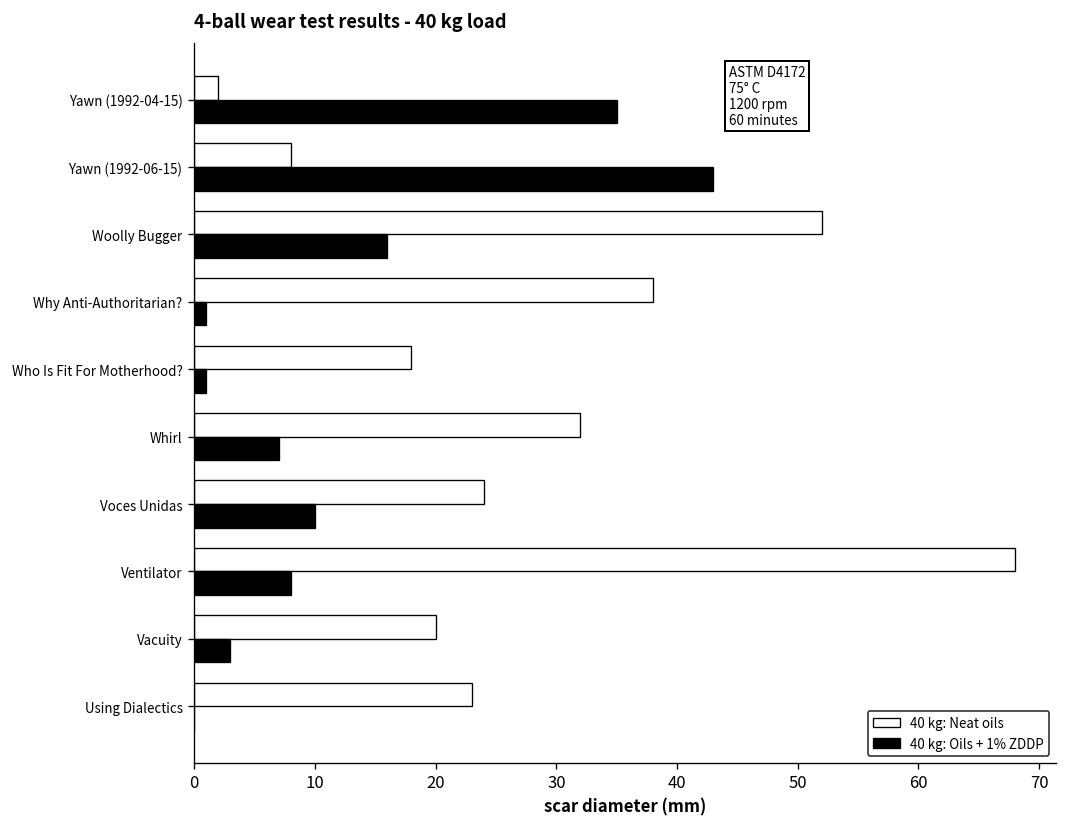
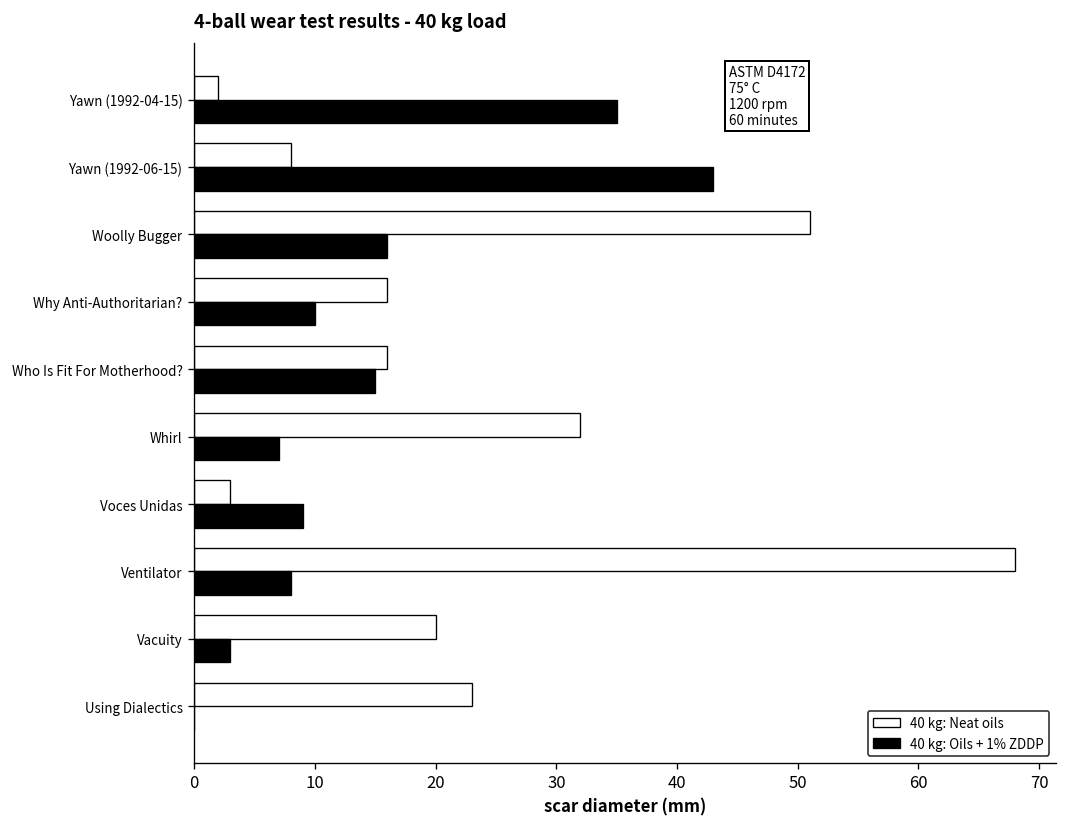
40 kg: Neat oils, Woolly Bugger: 52 -> 51
40 kg: Neat oils, Why Anti-Authoritarian?: 38 -> 16
40 kg: Oils + 1% ZDDP, Why Anti-Authoritarian?: 1 -> 10
40 kg: Neat oils, Who Is Fit For Motherhood?: 18 -> 16
40 kg: Oils + 1% ZDDP, Who Is Fit For Motherhood?: 1 -> 15
40 kg: Neat oils, Voces Unidas: 24 -> 3
40 kg: Oils + 1% ZDDP, Voces Unidas: 10 -> 9
